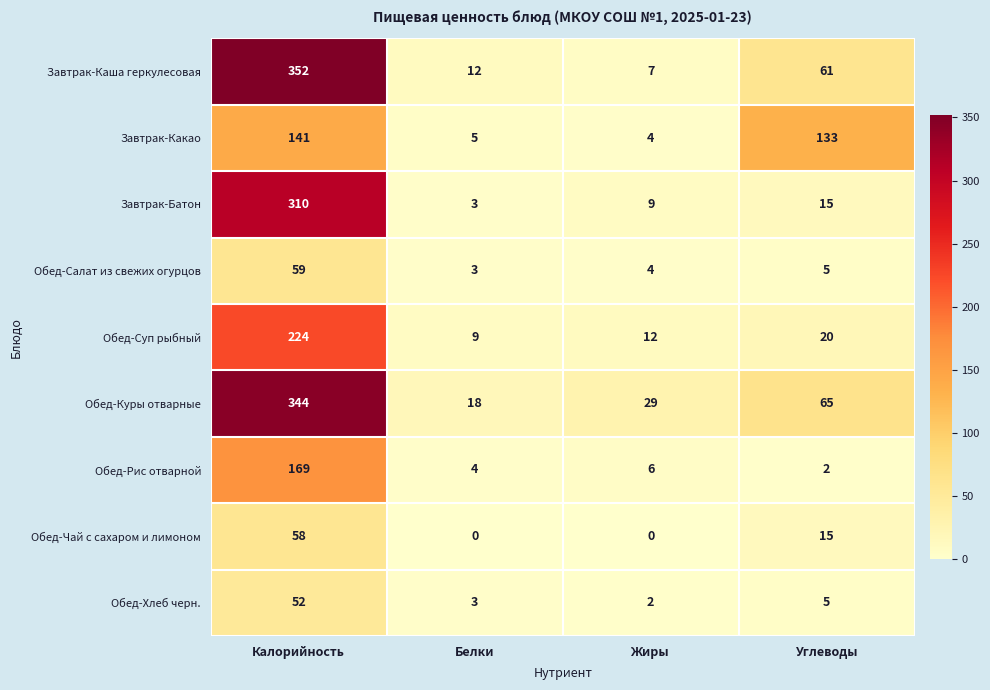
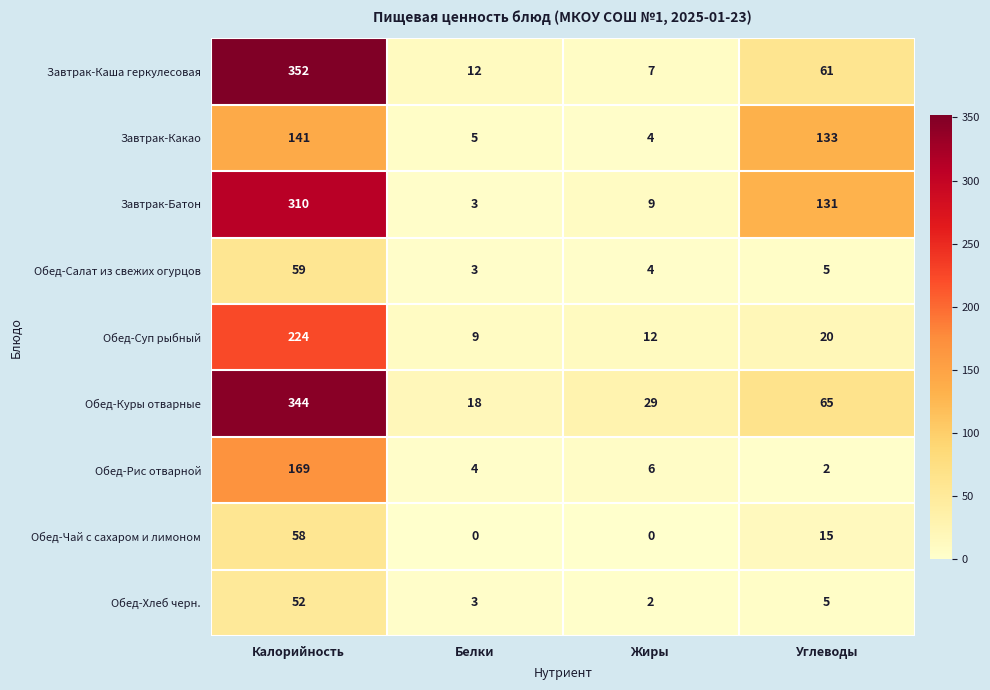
Завтрак-Батон, Углеводы: 15 -> 131
